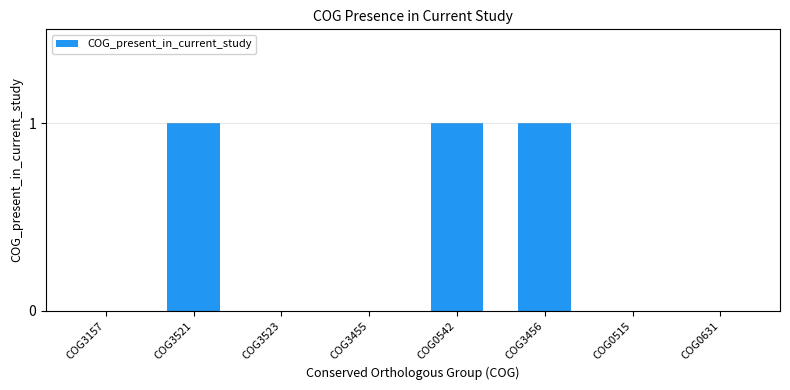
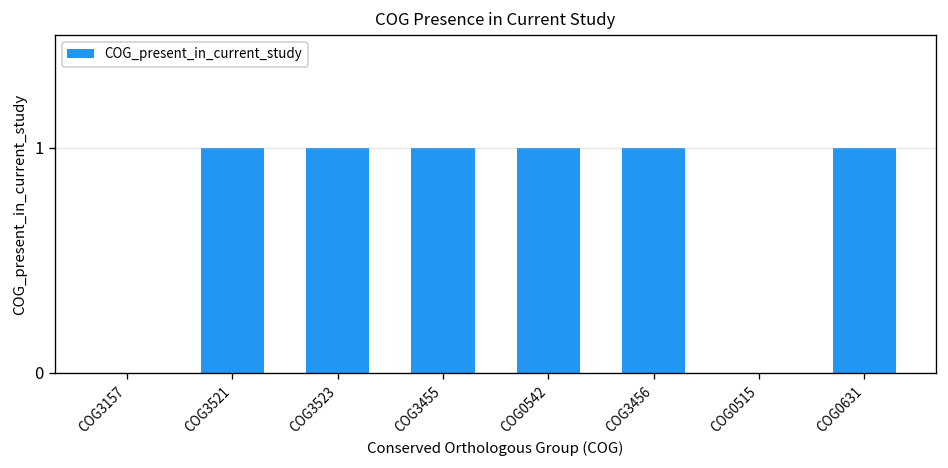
COG3523: 0 -> 1
COG3455: 0 -> 1
COG0631: 0 -> 1
